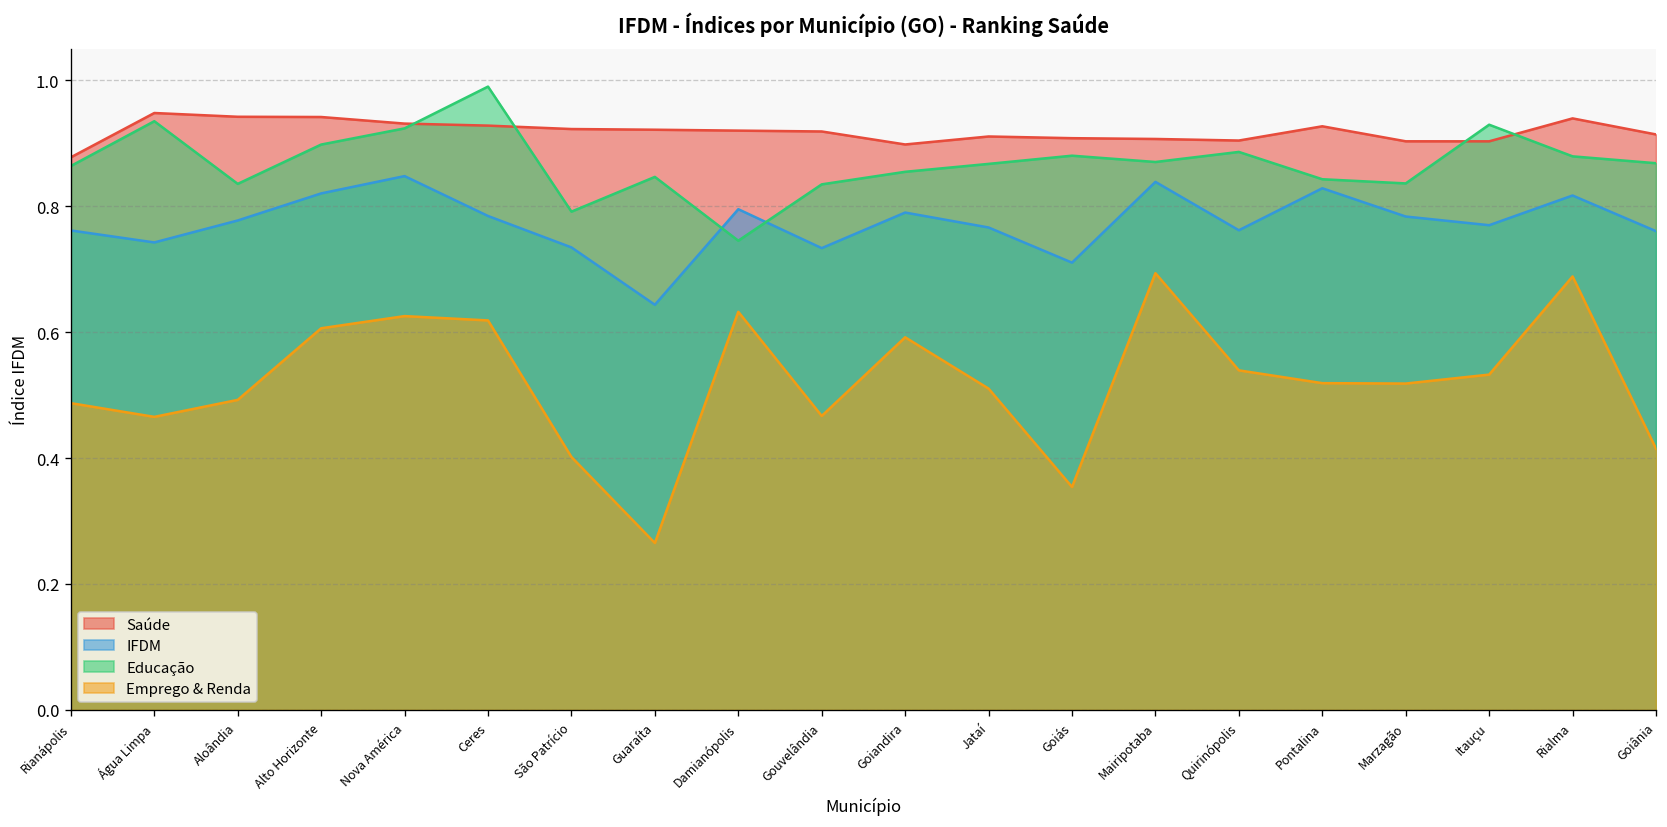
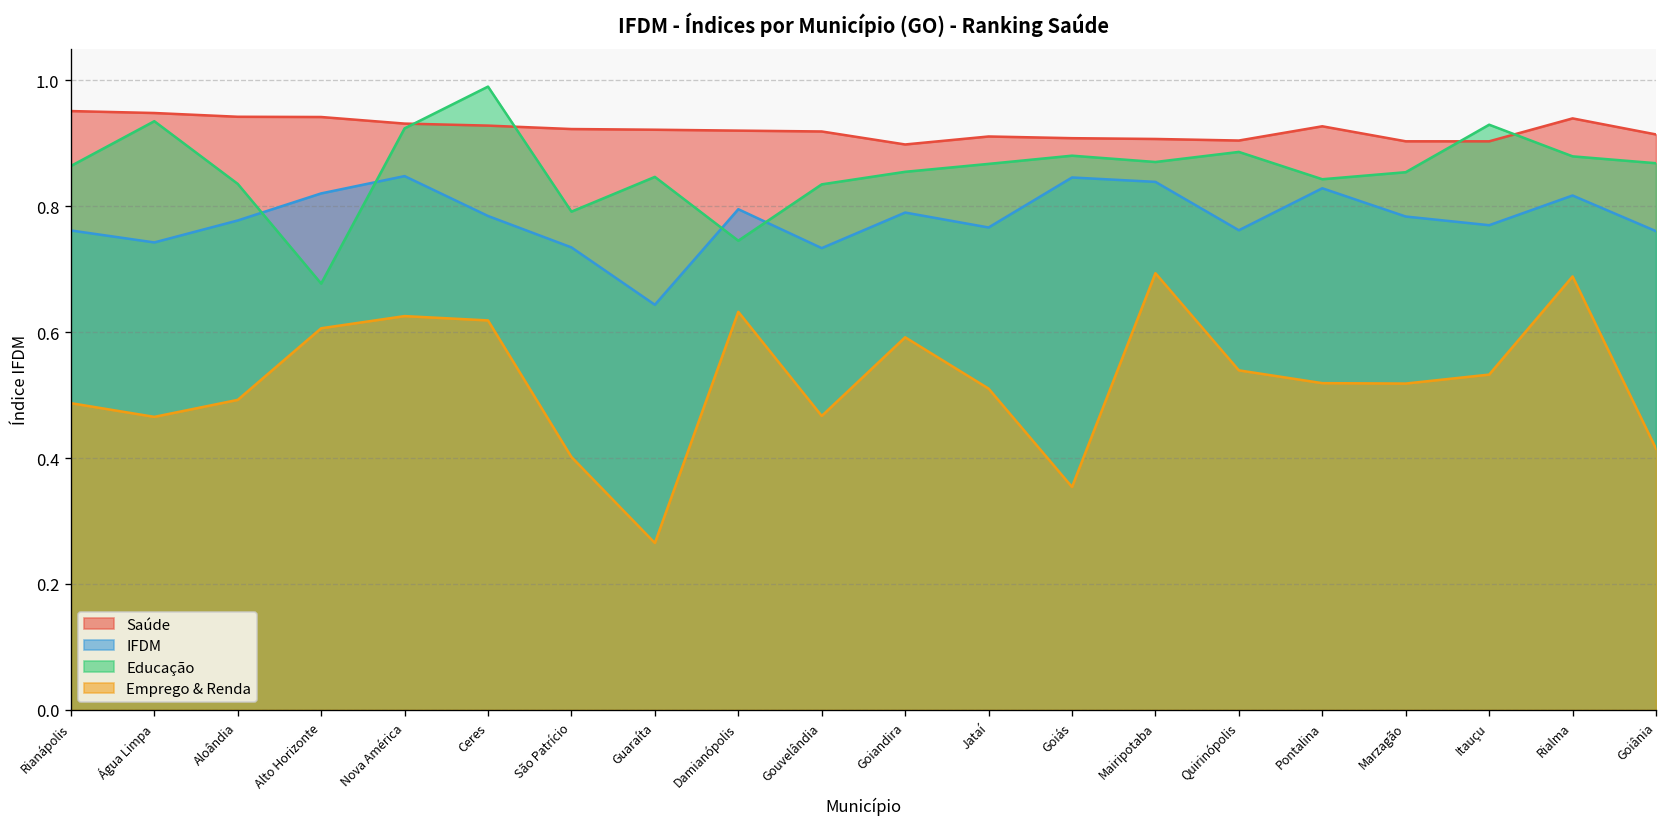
Saúde, Rianápolis: 0.88 -> 0.95
Educação, Alto Horizonte: 0.90 -> 0.68
IFDM, Goiás: 0.71 -> 0.85
Educação, Marzagão: 0.84 -> 0.85
